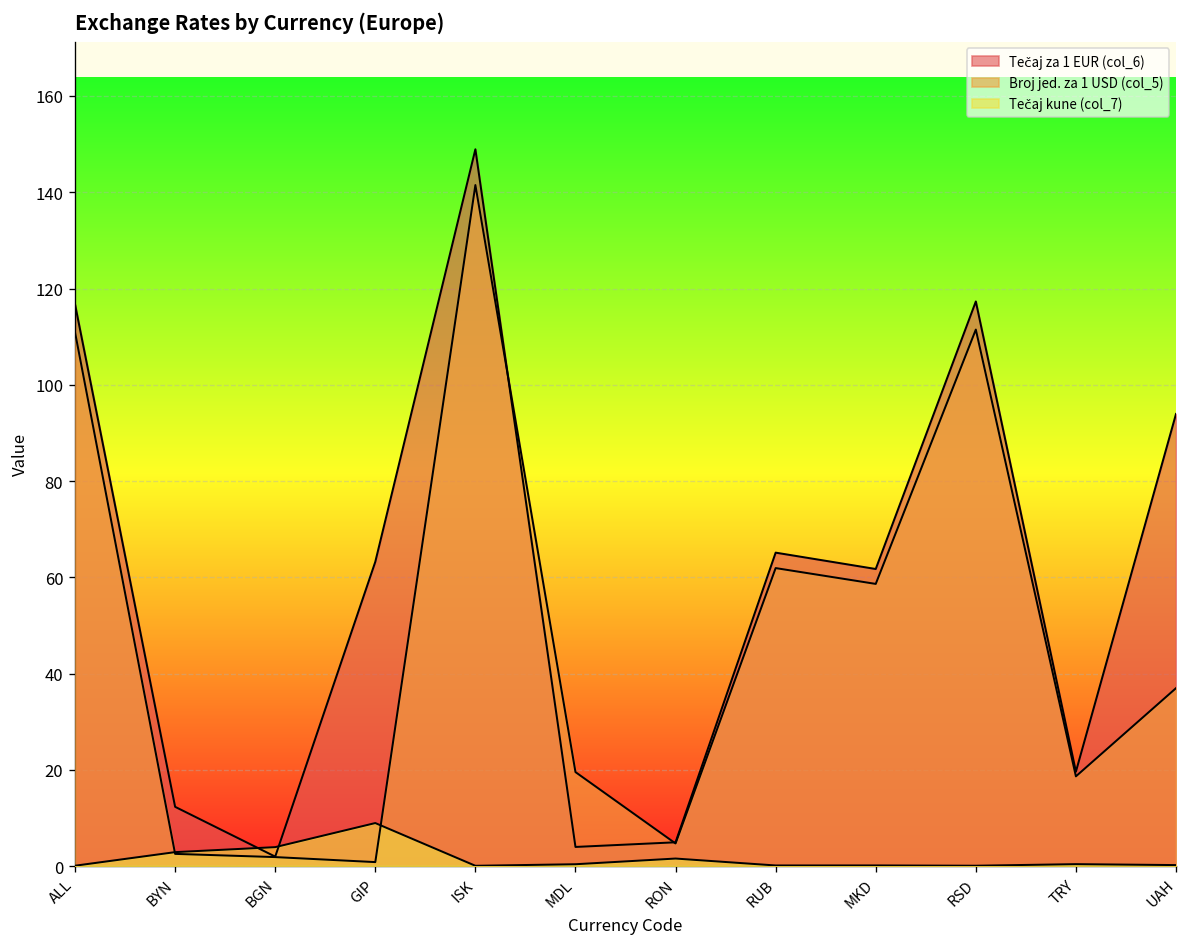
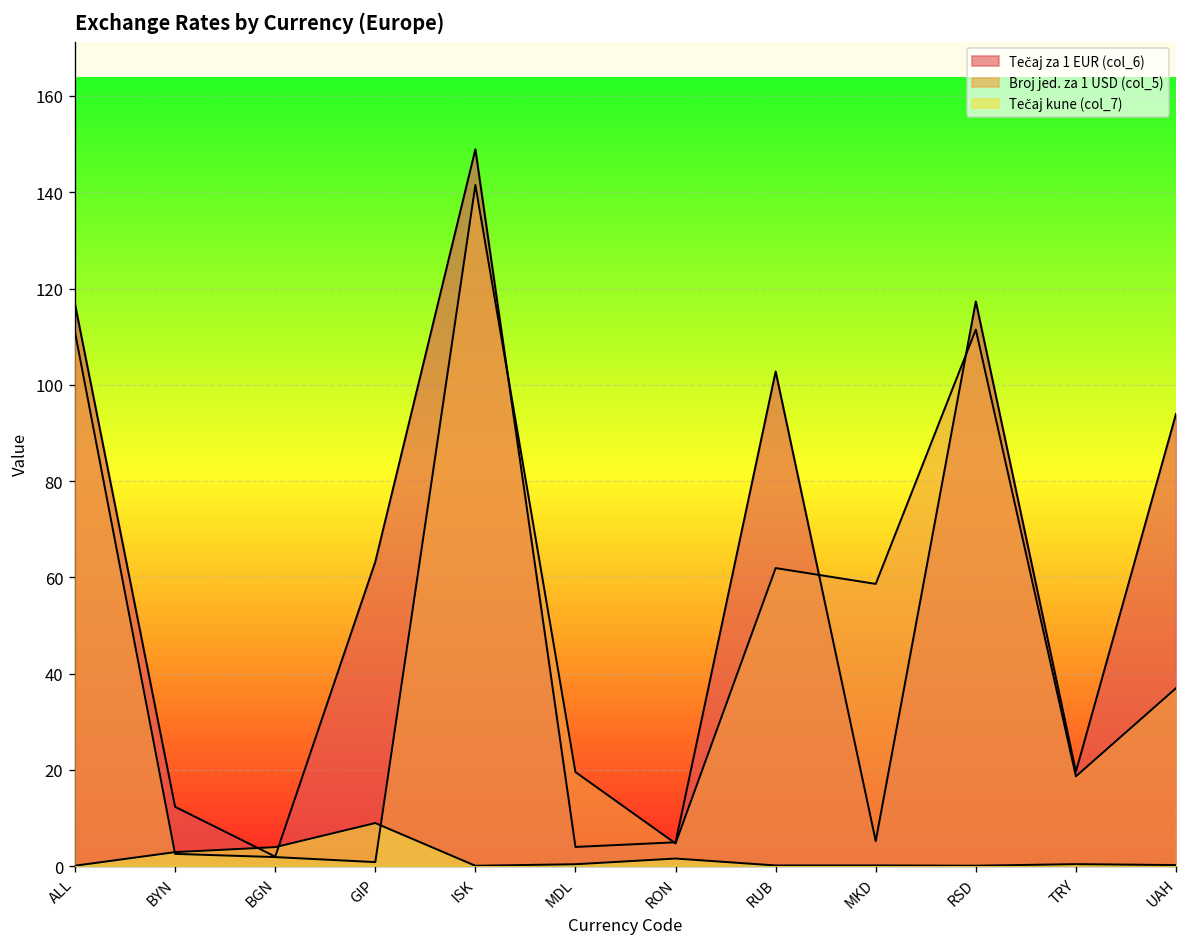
Tečaj za 1 EUR (col_6), RUB: 65 -> 103
Tečaj za 1 EUR (col_6), MKD: 62 -> 5
